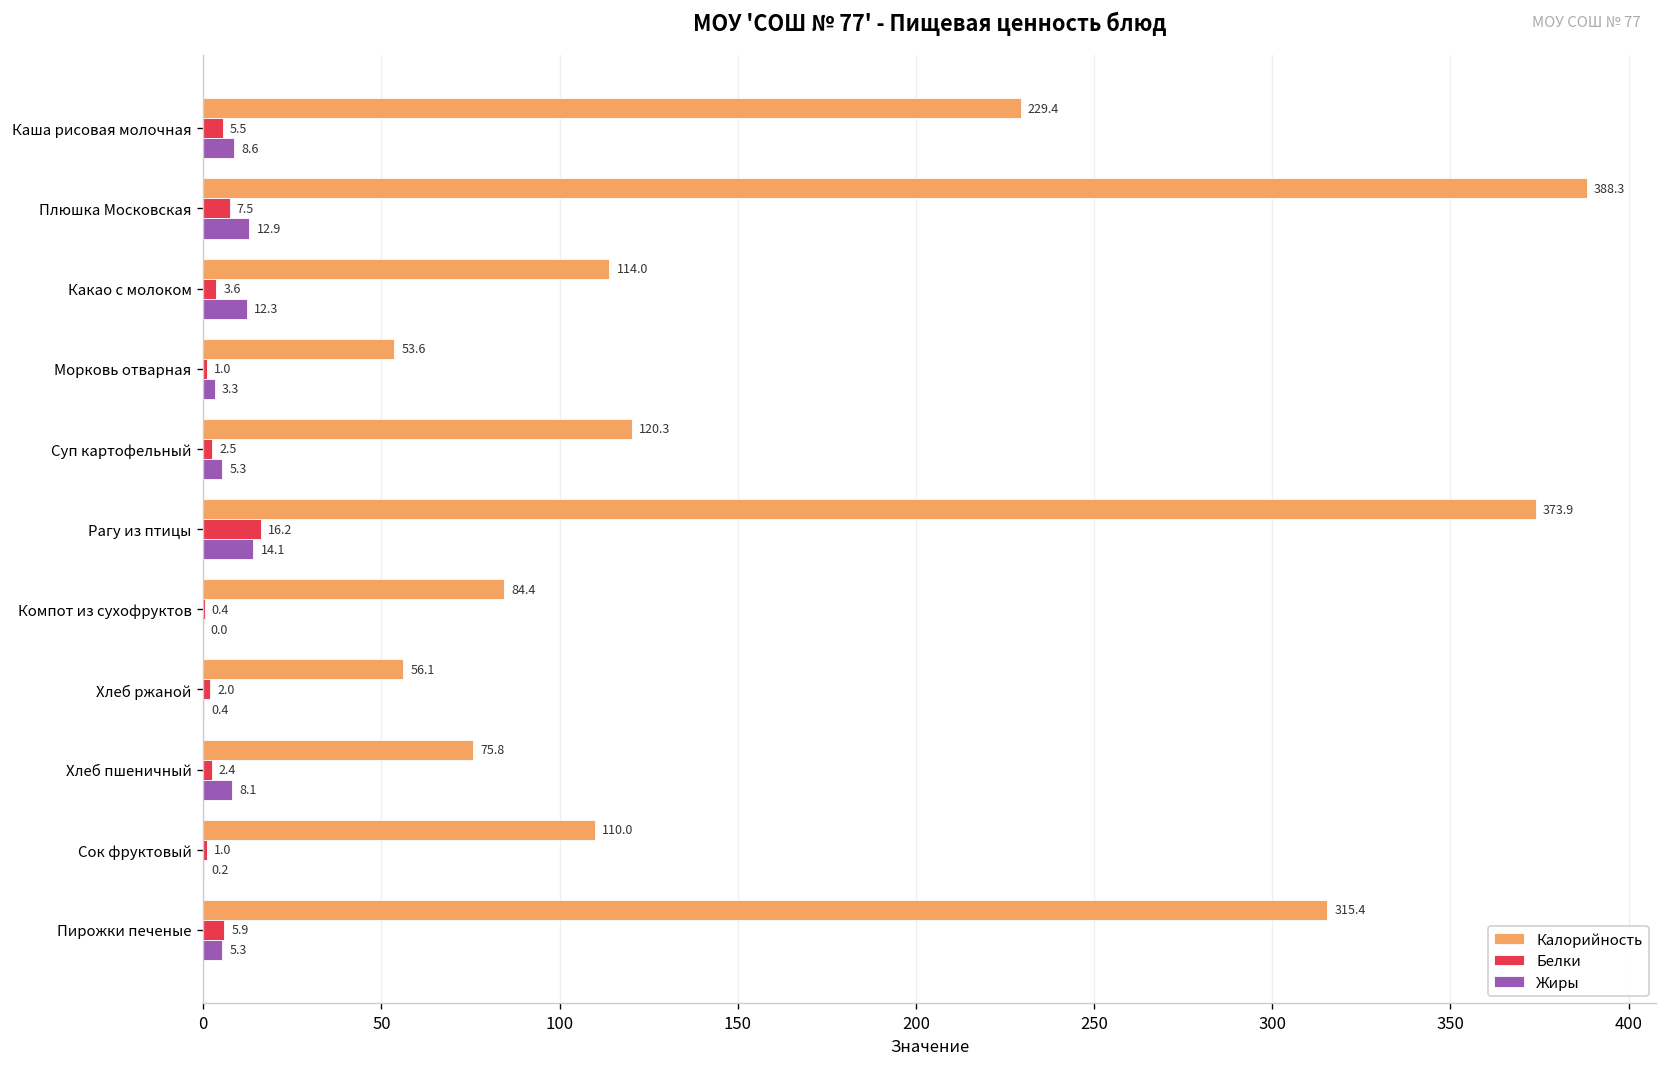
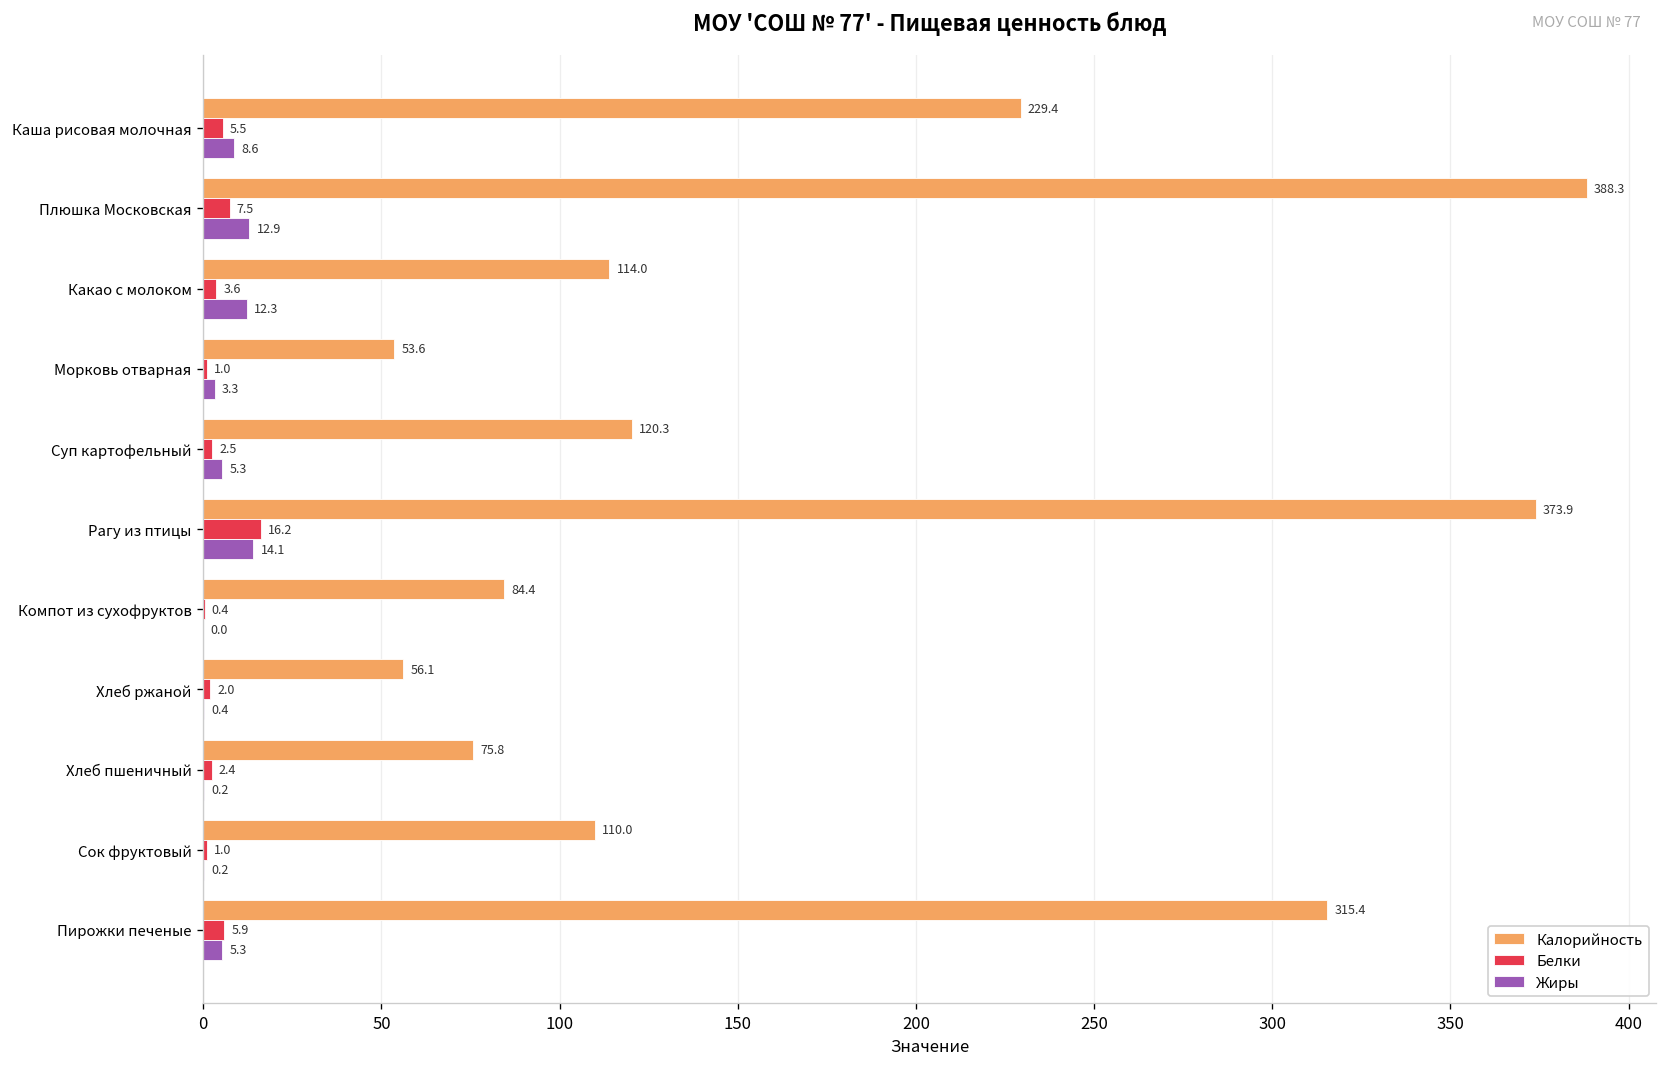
Жиры, Хлеб пшеничный: 8.1 -> 0.2
